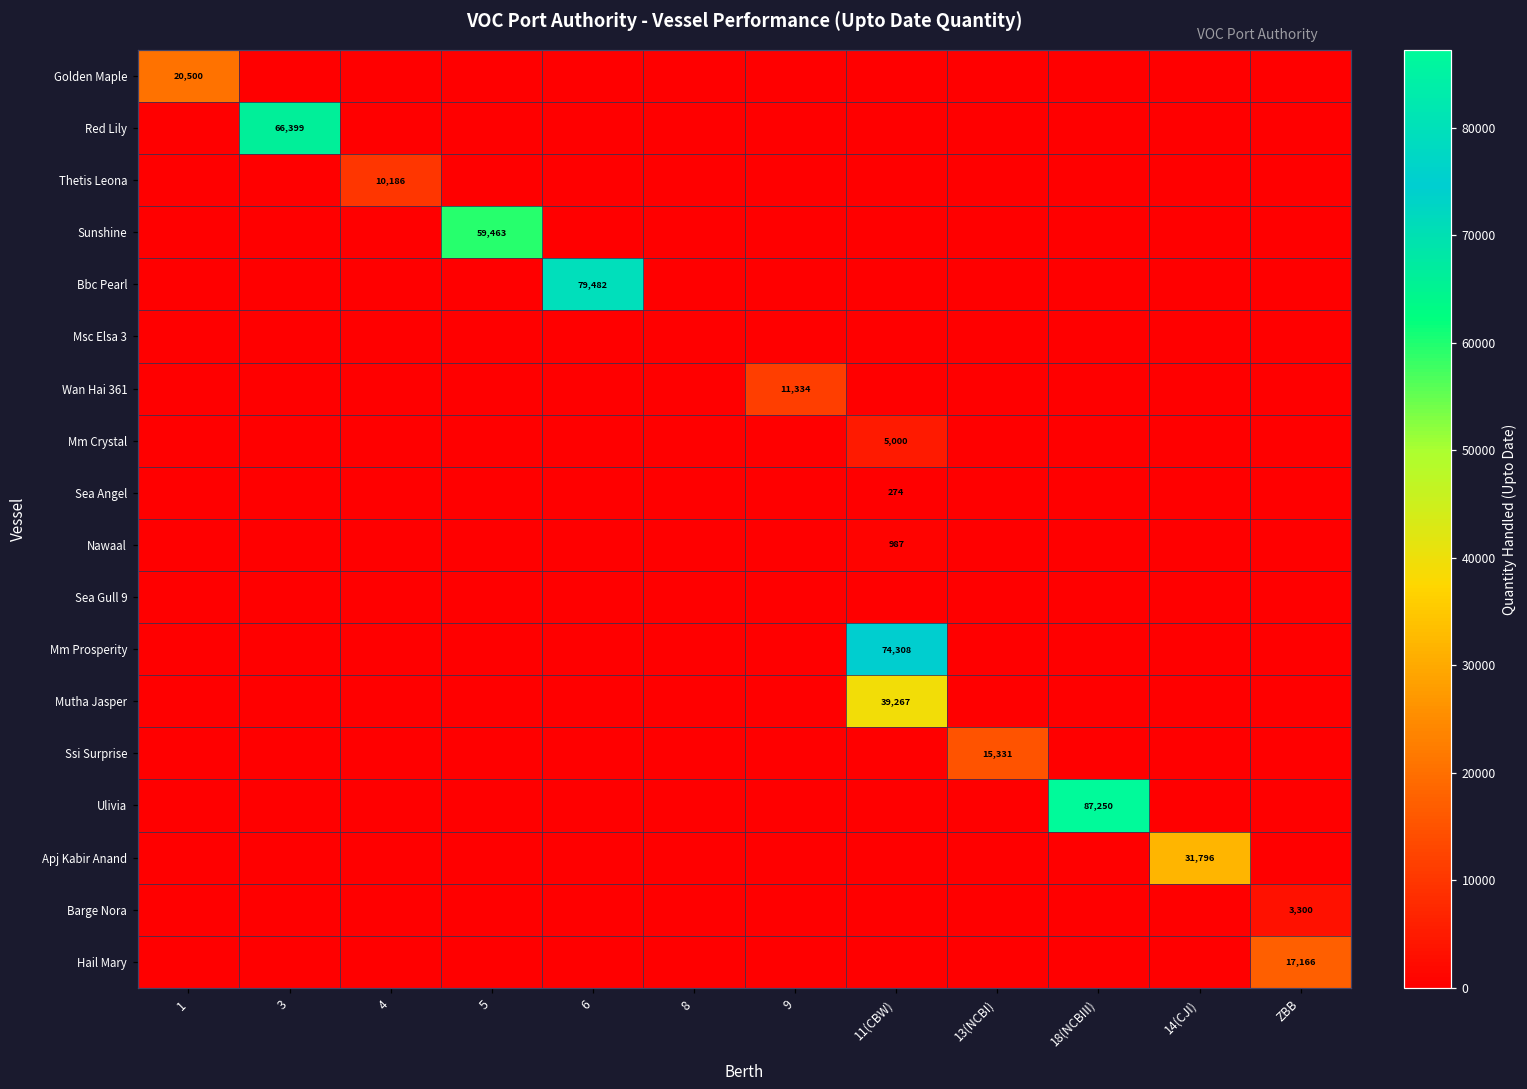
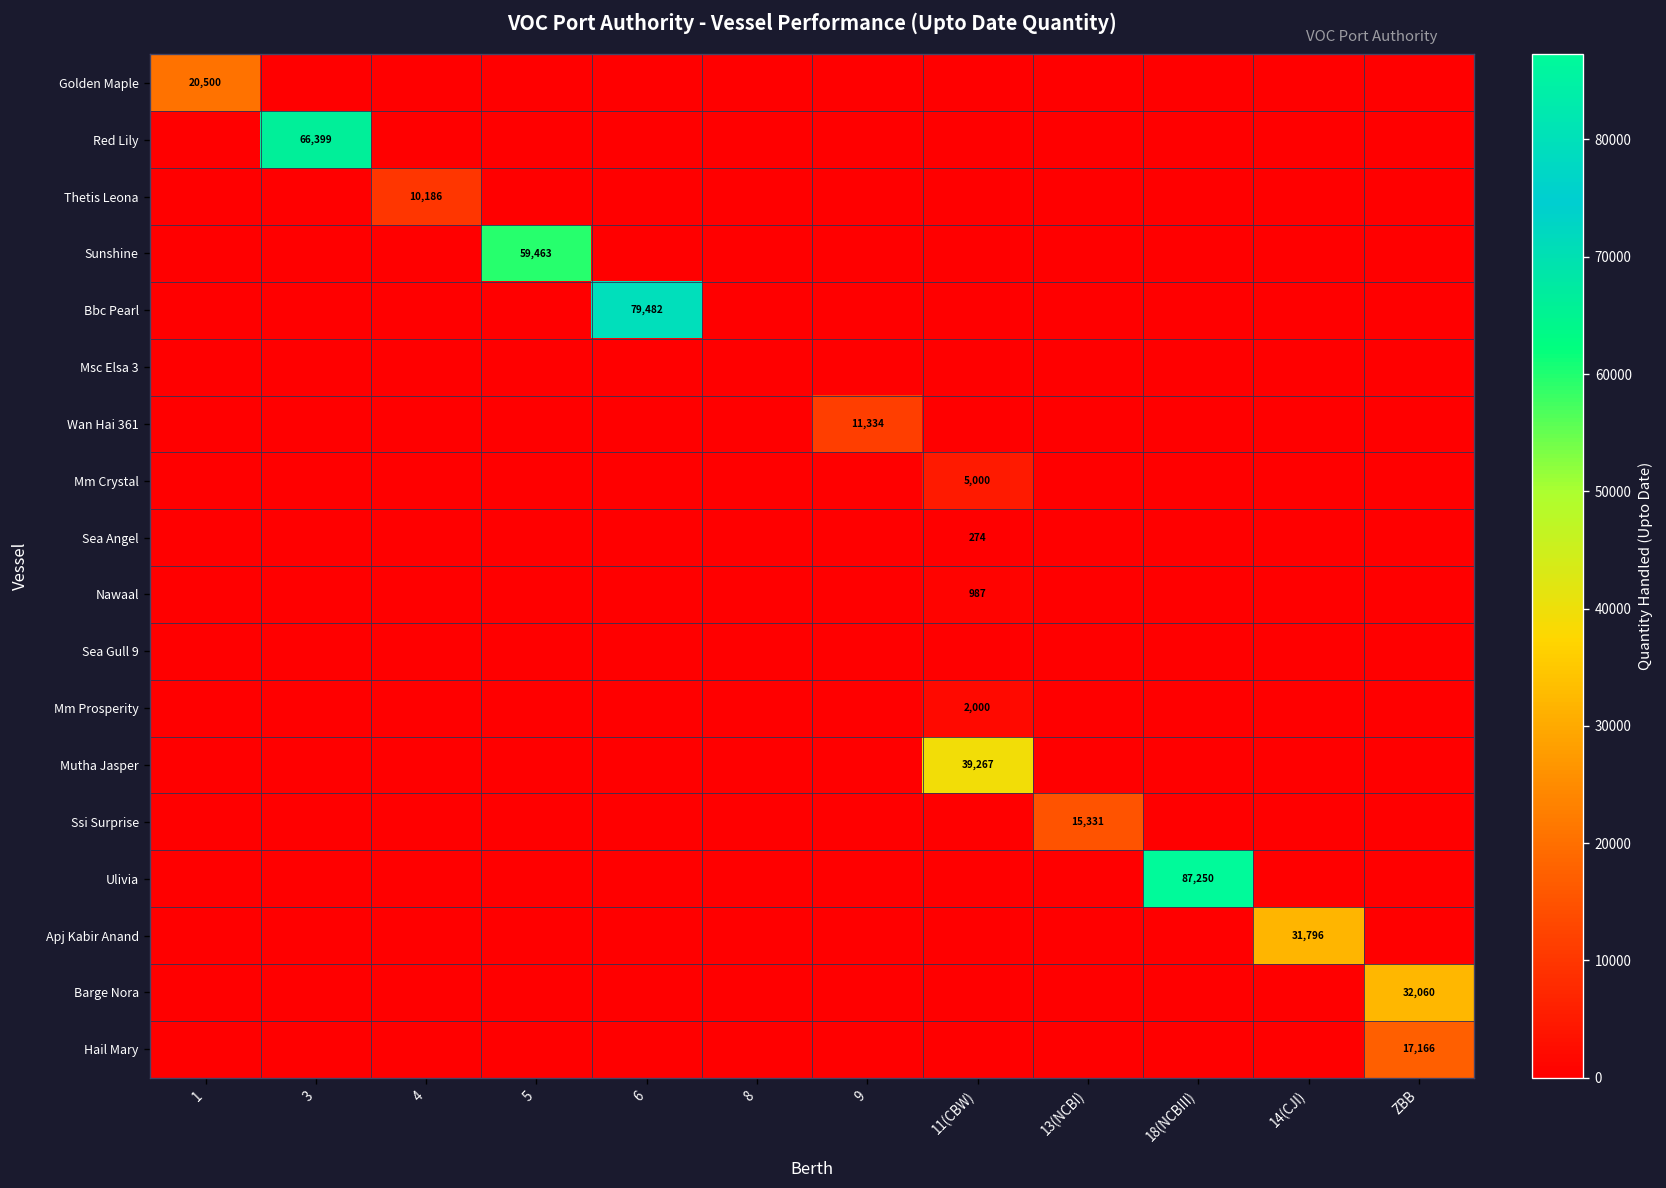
Mm Prosperity, 11(CBW): 74,308 -> 2,000
Barge Nora, ZBB: 3,300 -> 32,060
